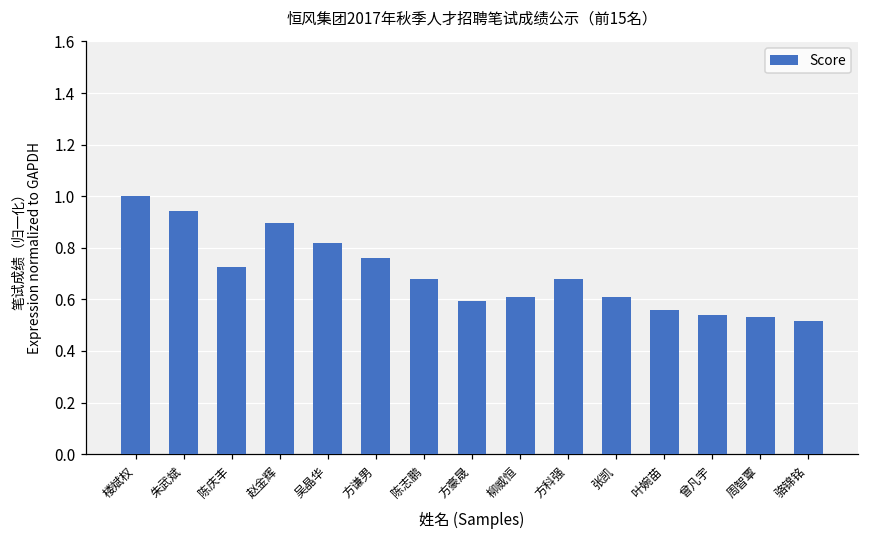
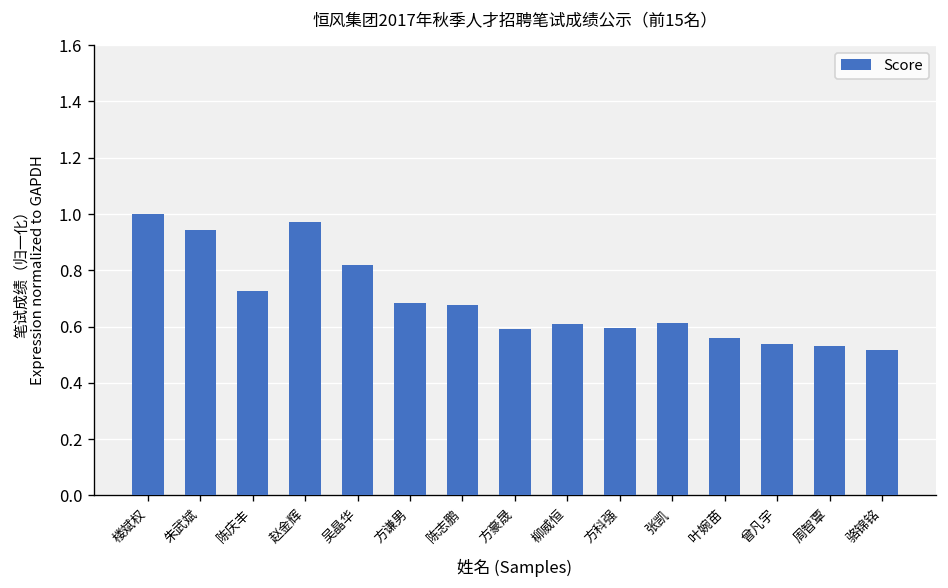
赵金辉: 0.90 -> 0.97
方谦男: 0.76 -> 0.69
方科强: 0.68 -> 0.59
